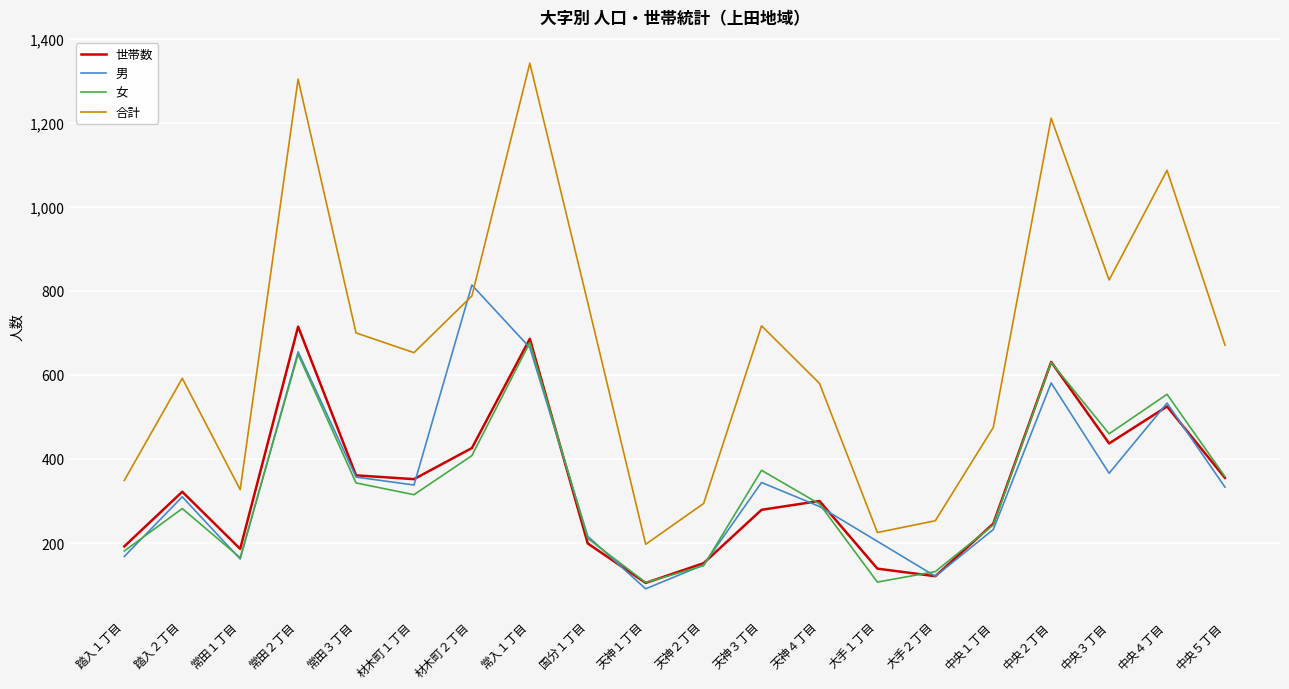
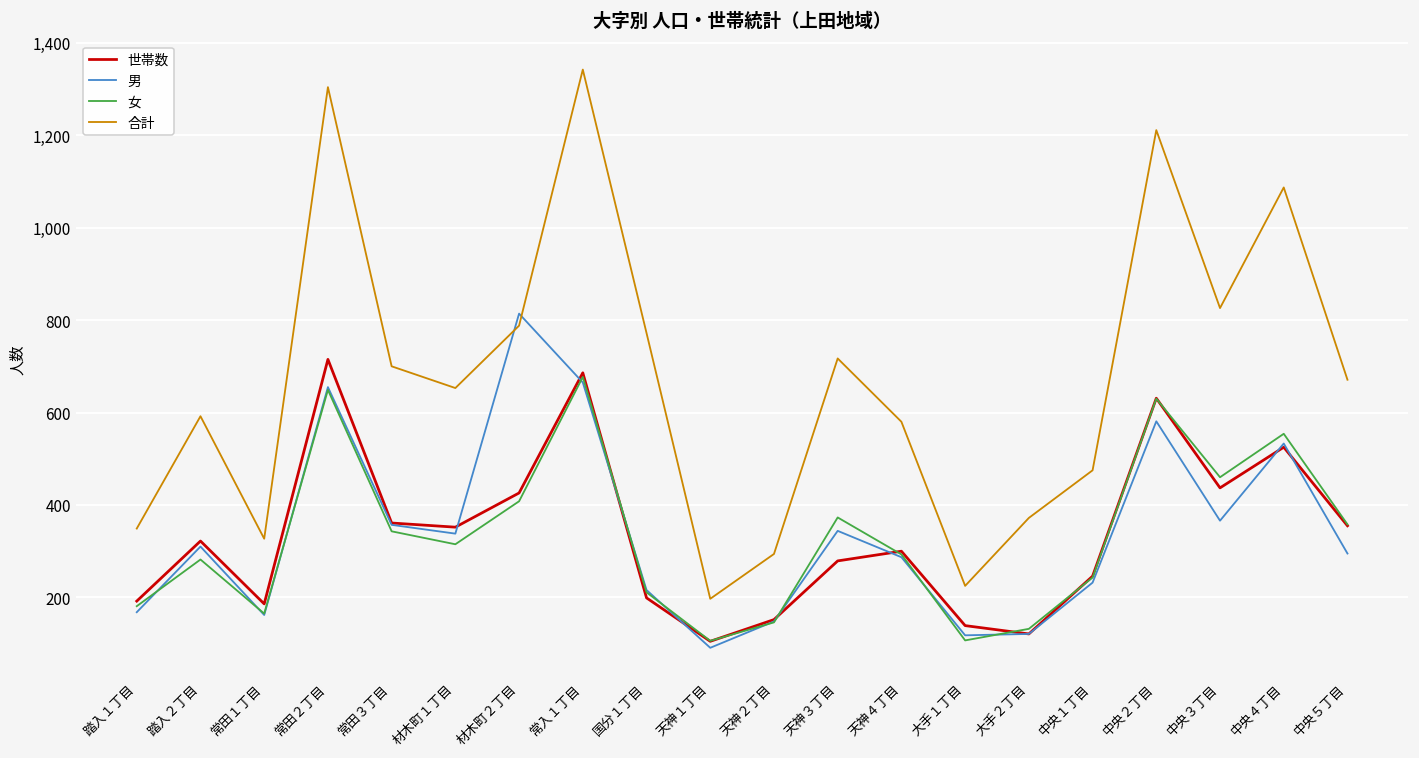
男, 大手１丁目: 200 -> 120
合計, 大手２丁目: 250 -> 370
男, 中央５丁目: 330 -> 300
